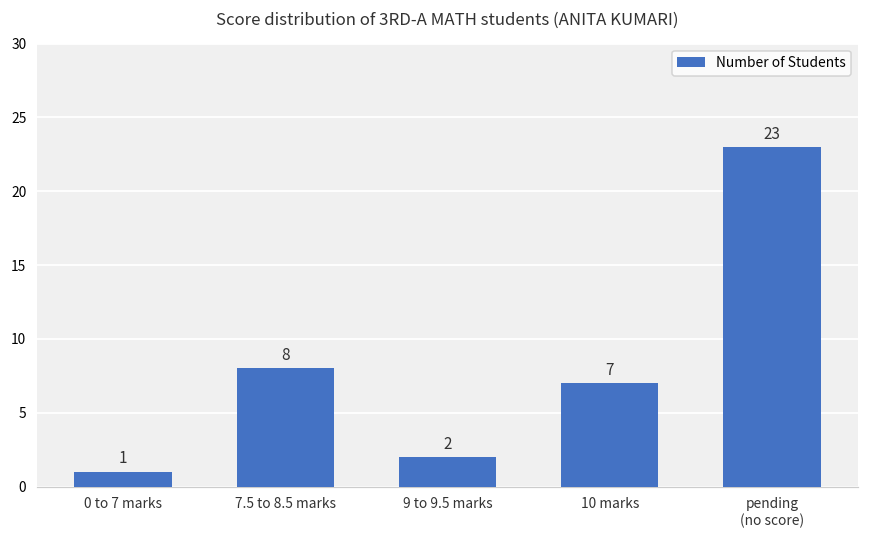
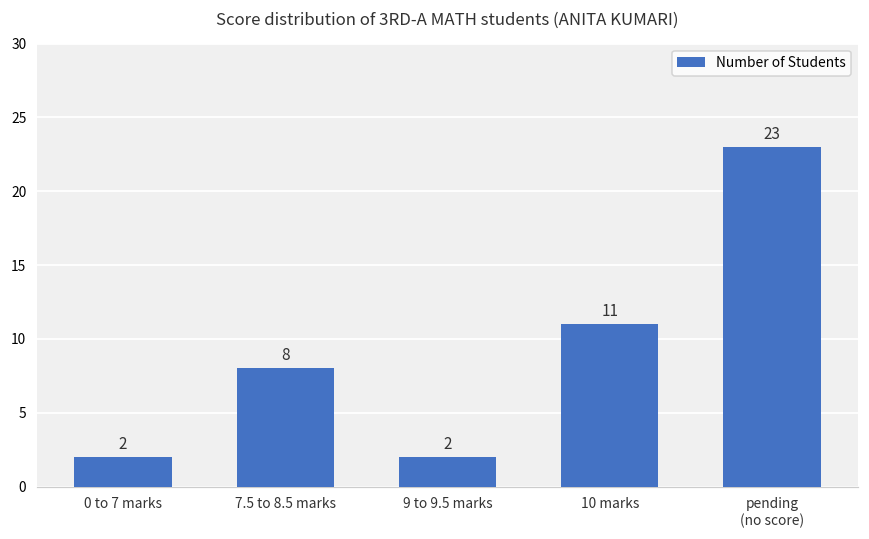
0 to 7 marks: 1 -> 2
10 marks: 7 -> 11
